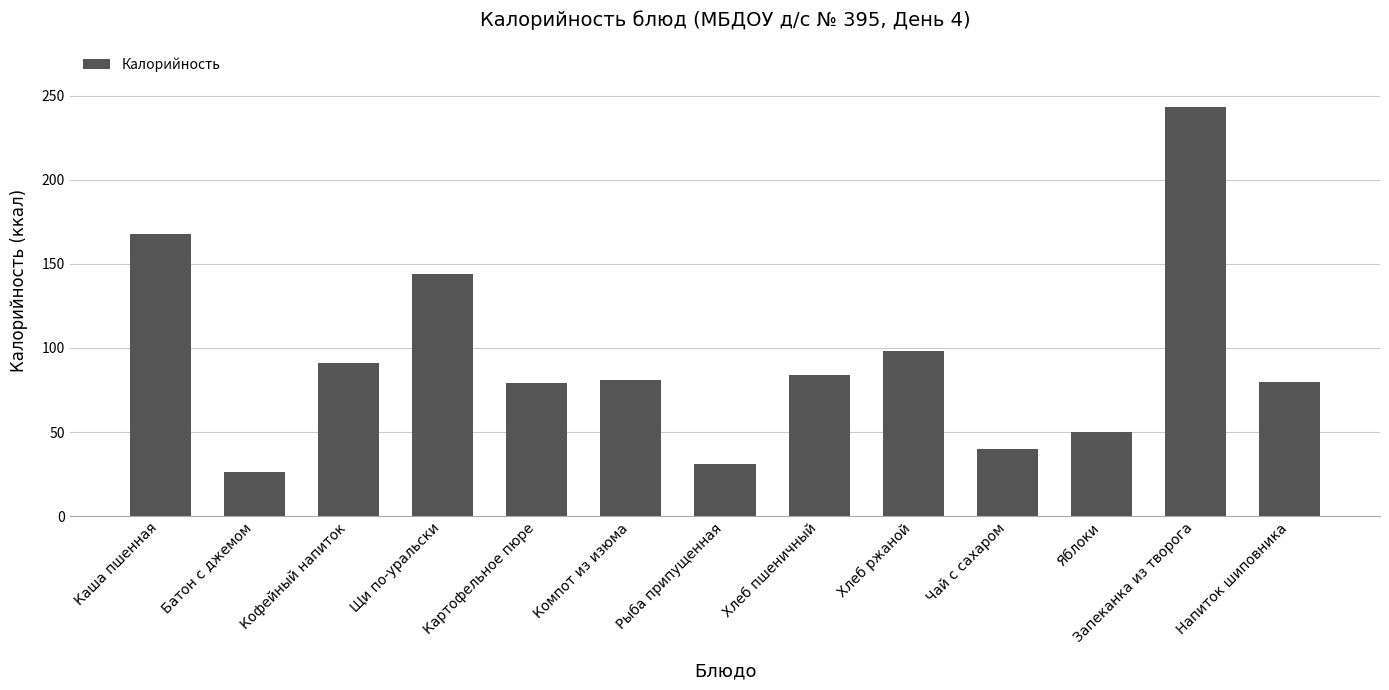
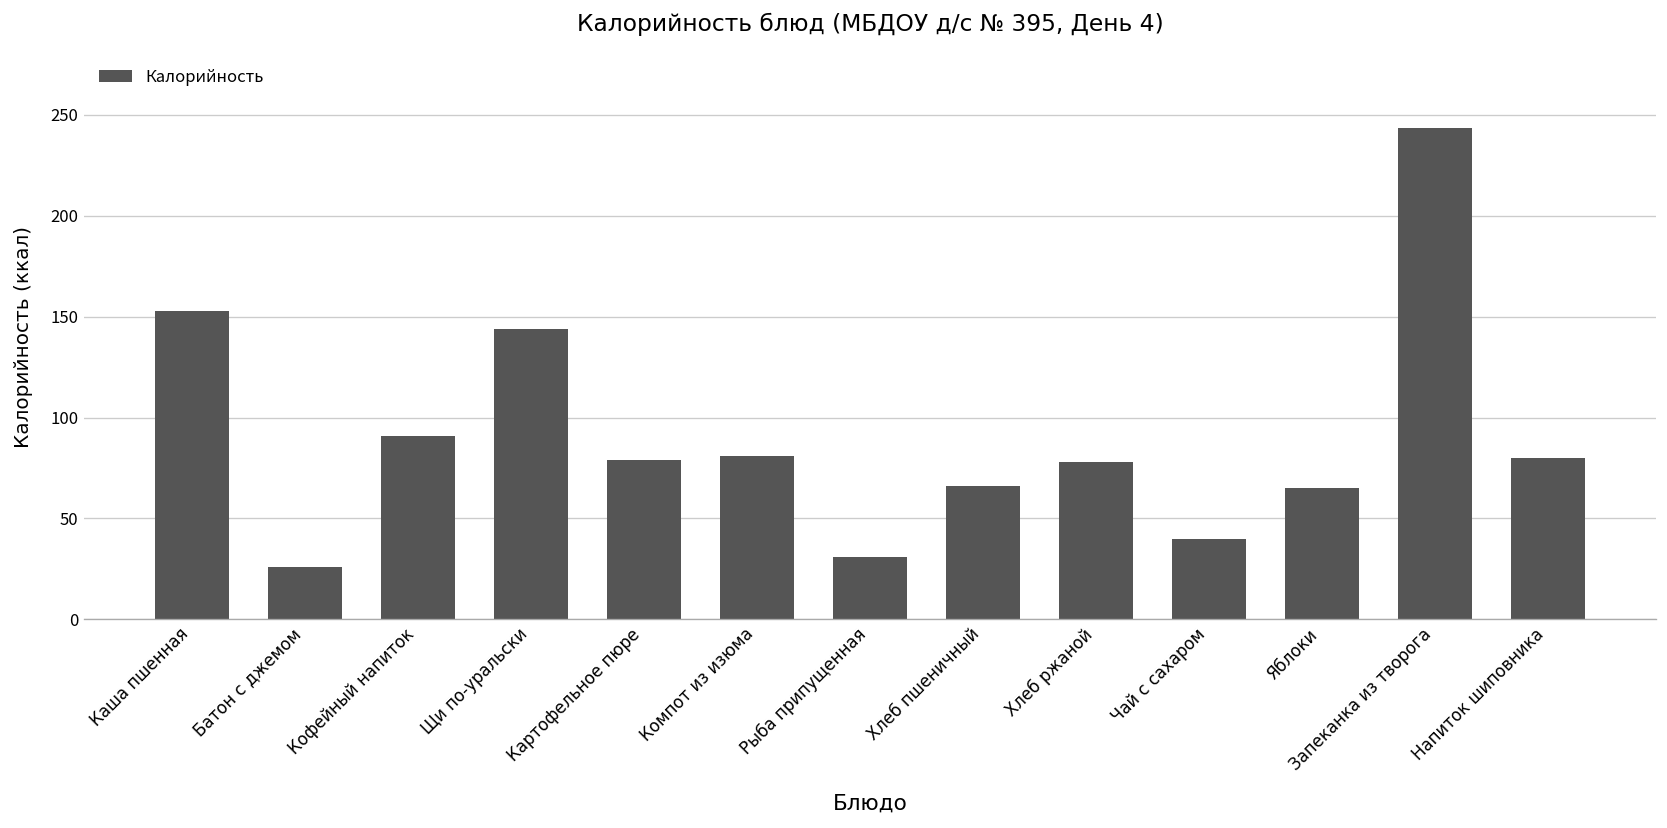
Каша пшенная: 168 -> 153
Хлеб пшеничный: 84 -> 66
Хлеб ржаной: 98 -> 78
Яблоки: 50 -> 65
